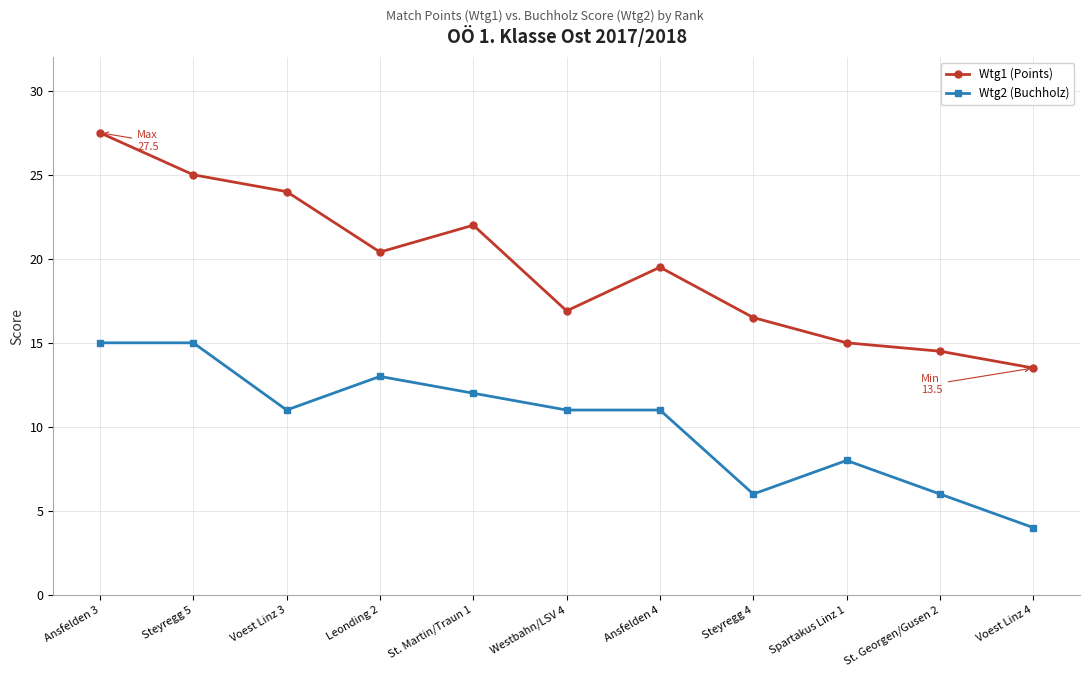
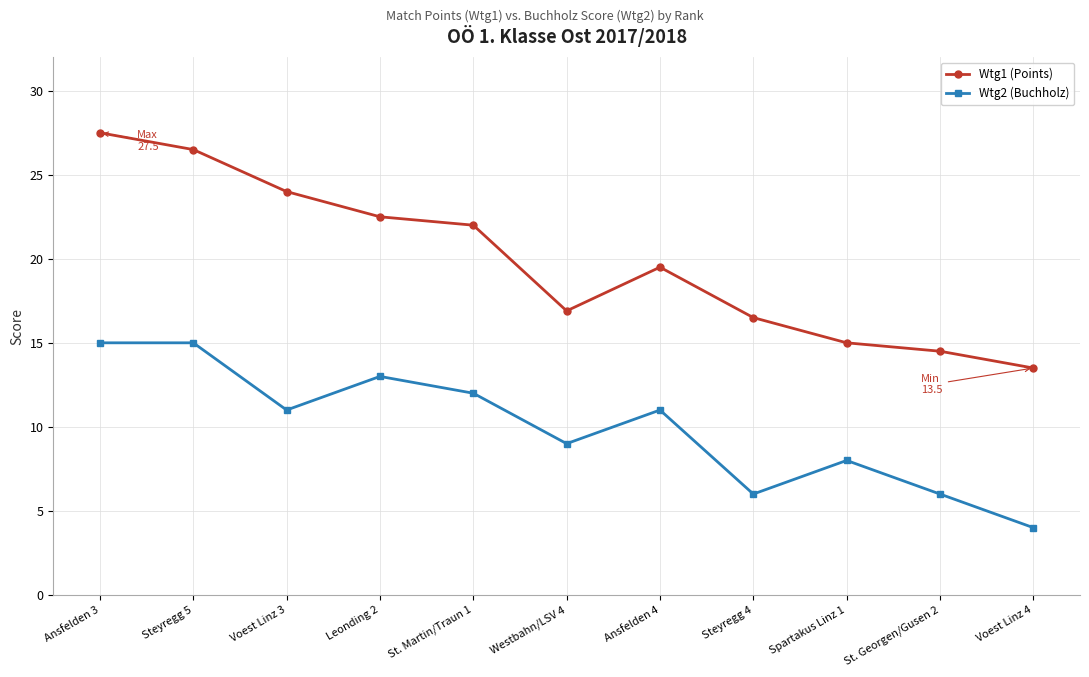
Wtg1 (Points), Steyregg 5: 25.0 -> 26.5
Wtg1 (Points), Leonding 2: 20.4 -> 22.5
Wtg2 (Buchholz), Westbahn/LSV 4: 11 -> 9
